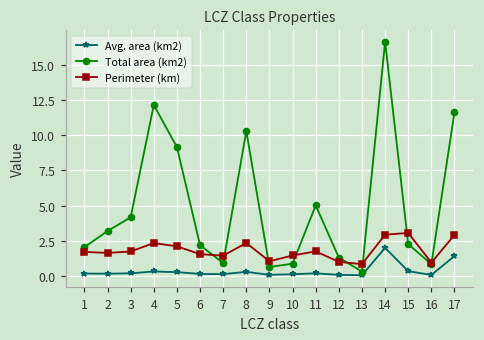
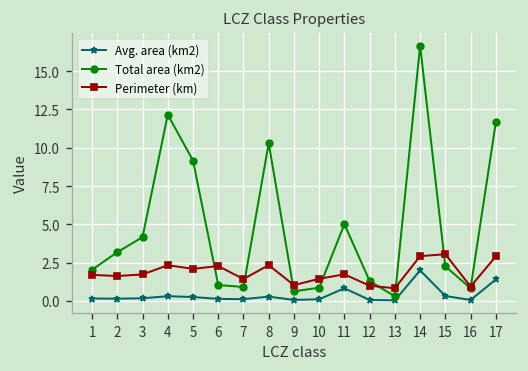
Total area (km2), 6: 2.2 -> 1.0
Perimeter (km), 6: 1.5 -> 2.3
Avg. area (km2), 11: 0.2 -> 0.8
